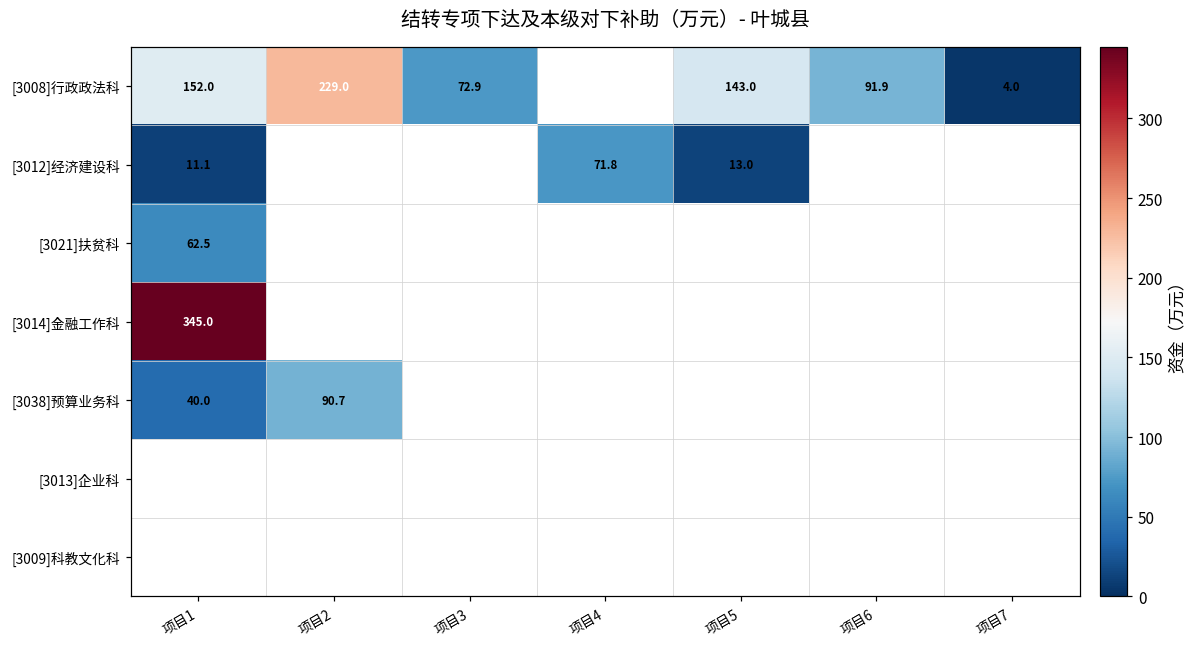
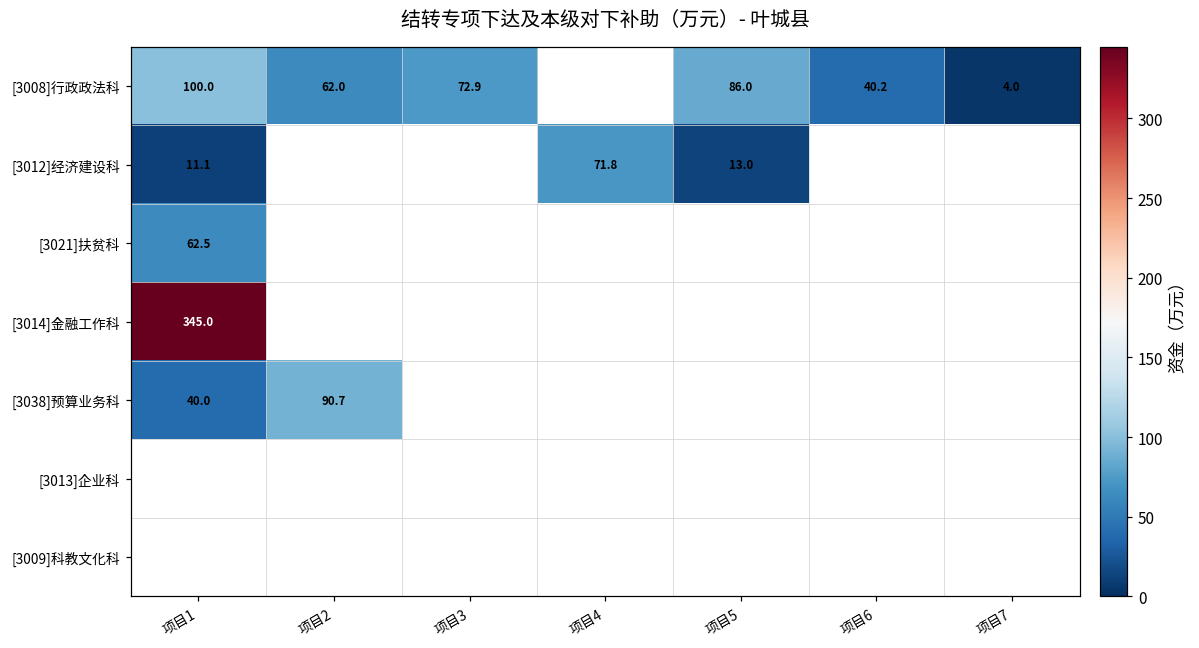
[3008]行政政法科, 项目1: 152.0 -> 100.0
[3008]行政政法科, 项目2: 229.0 -> 62.0
[3008]行政政法科, 项目5: 143.0 -> 86.0
[3008]行政政法科, 项目6: 91.9 -> 40.2
